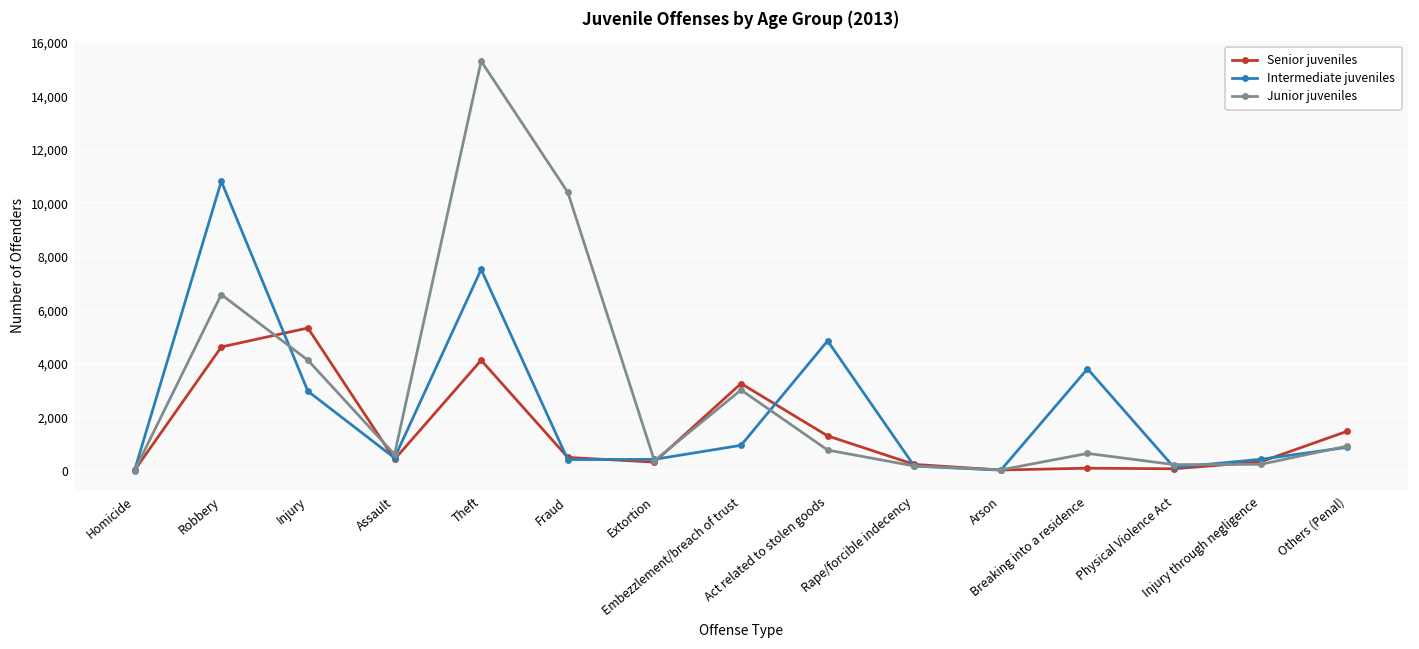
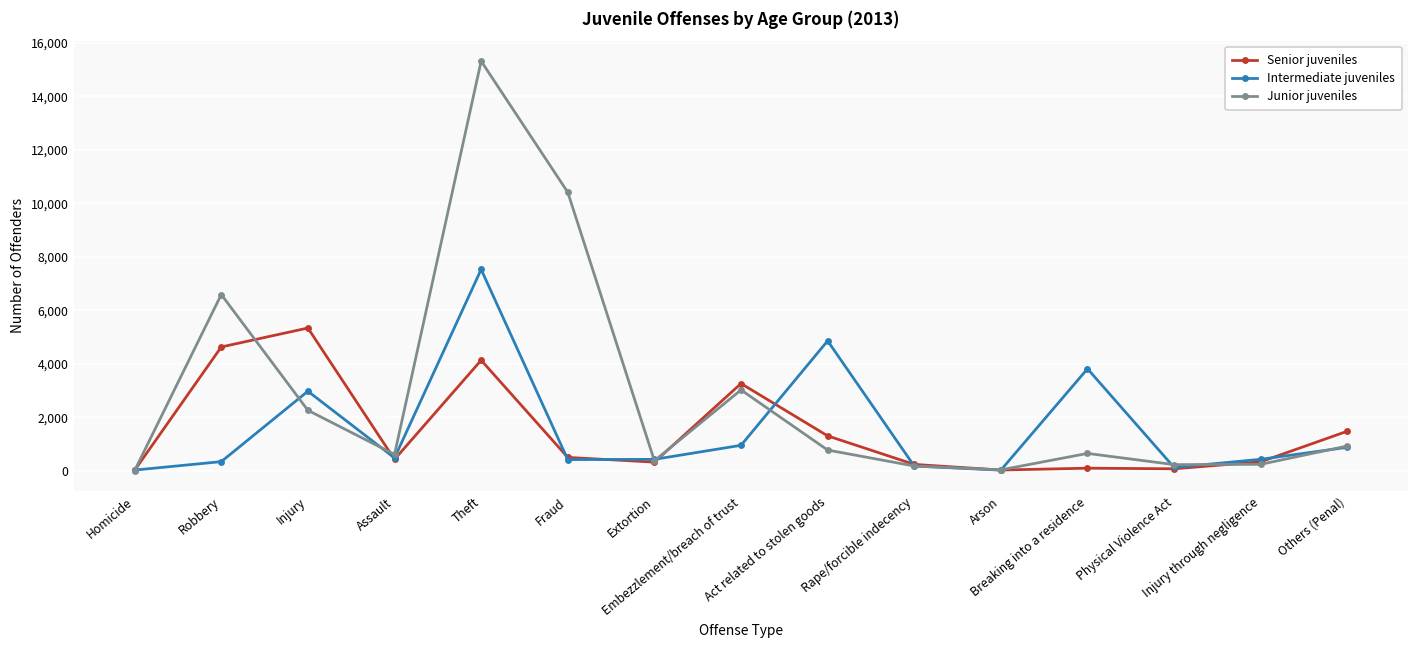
Intermediate juveniles, Robbery: 10,800 -> 300
Junior juveniles, Injury: 4,100 -> 2,300
